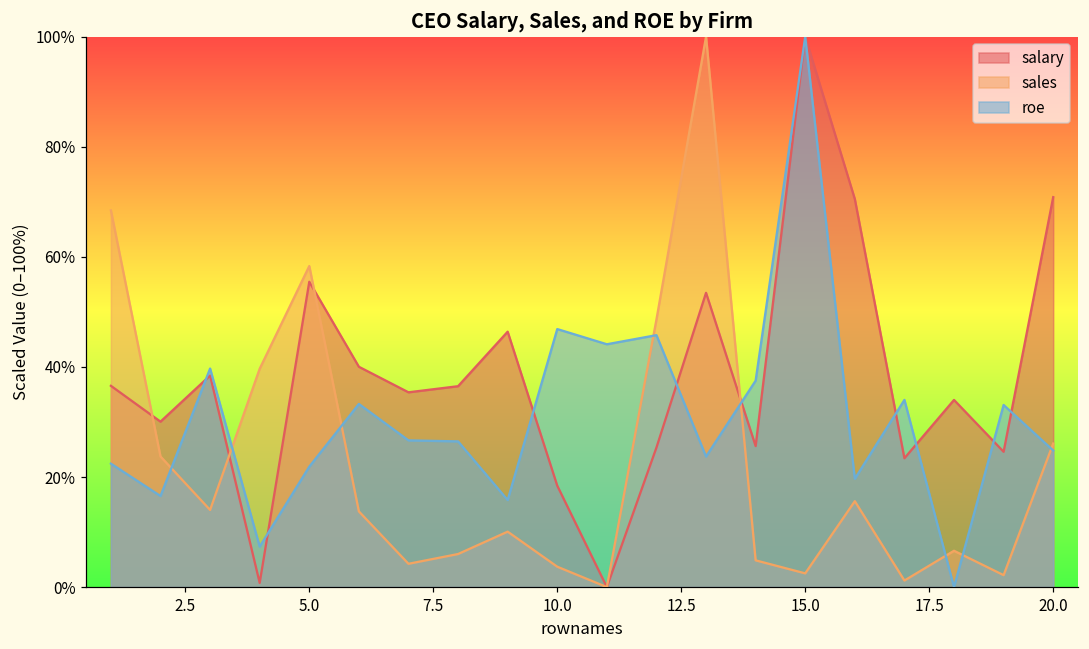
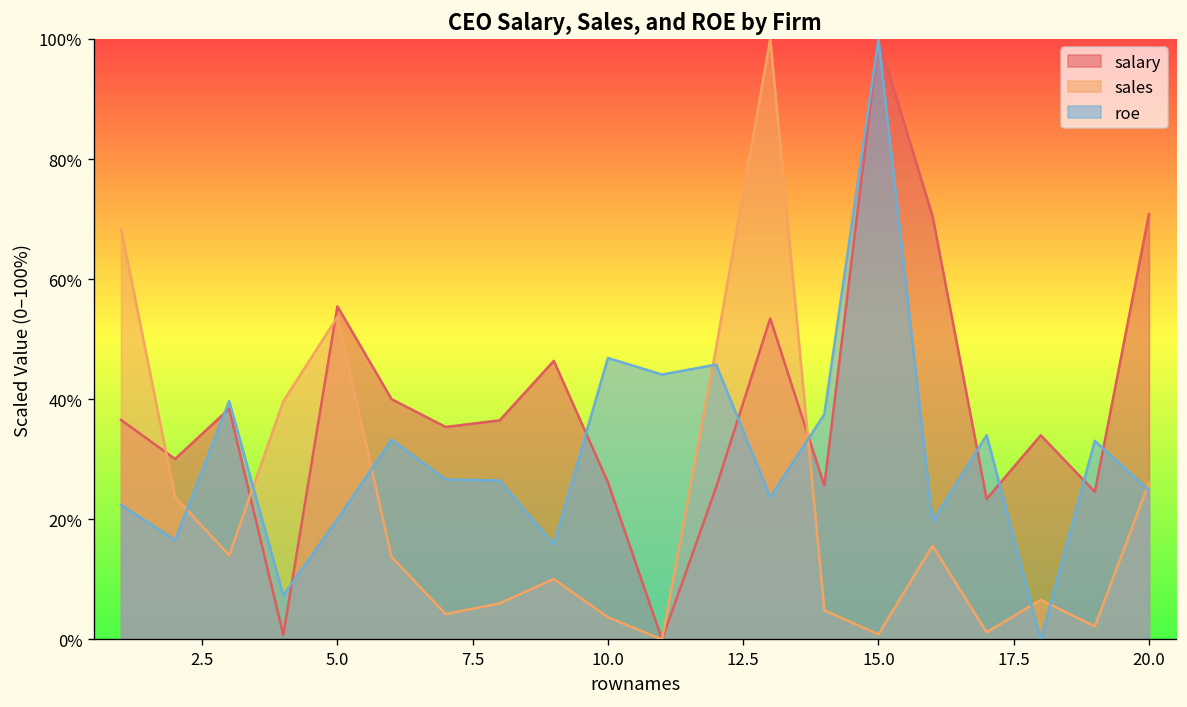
sales, 5.0: 58% -> 54%
roe, 5.0: 22% -> 20%
salary, 10.0: 18% -> 26%
sales, 15.0: 2% -> 1%
